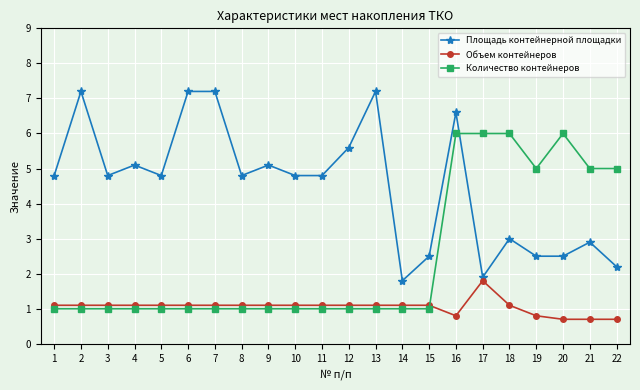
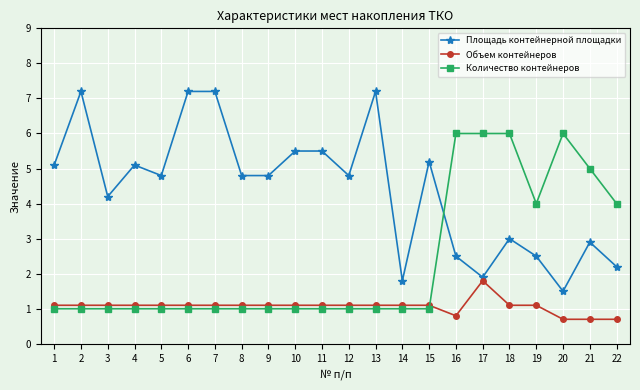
Площадь контейнерной площадки, 1: 4.8 -> 5.1
Площадь контейнерной площадки, 3: 4.8 -> 4.2
Площадь контейнерной площадки, 9: 5.1 -> 4.8
Площадь контейнерной площадки, 10: 4.8 -> 5.5
Площадь контейнерной площадки, 11: 4.8 -> 5.5
Площадь контейнерной площадки, 12: 5.6 -> 4.8
Площадь контейнерной площадки, 15: 2.5 -> 5.2
Площадь контейнерной площадки, 16: 6.6 -> 2.5
Объем контейнеров, 19: 0.8 -> 1.1
Количество контейнеров, 19: 5 -> 4
Площадь контейнерной площадки, 20: 2.5 -> 1.5
Количество контейнеров, 22: 5 -> 4
